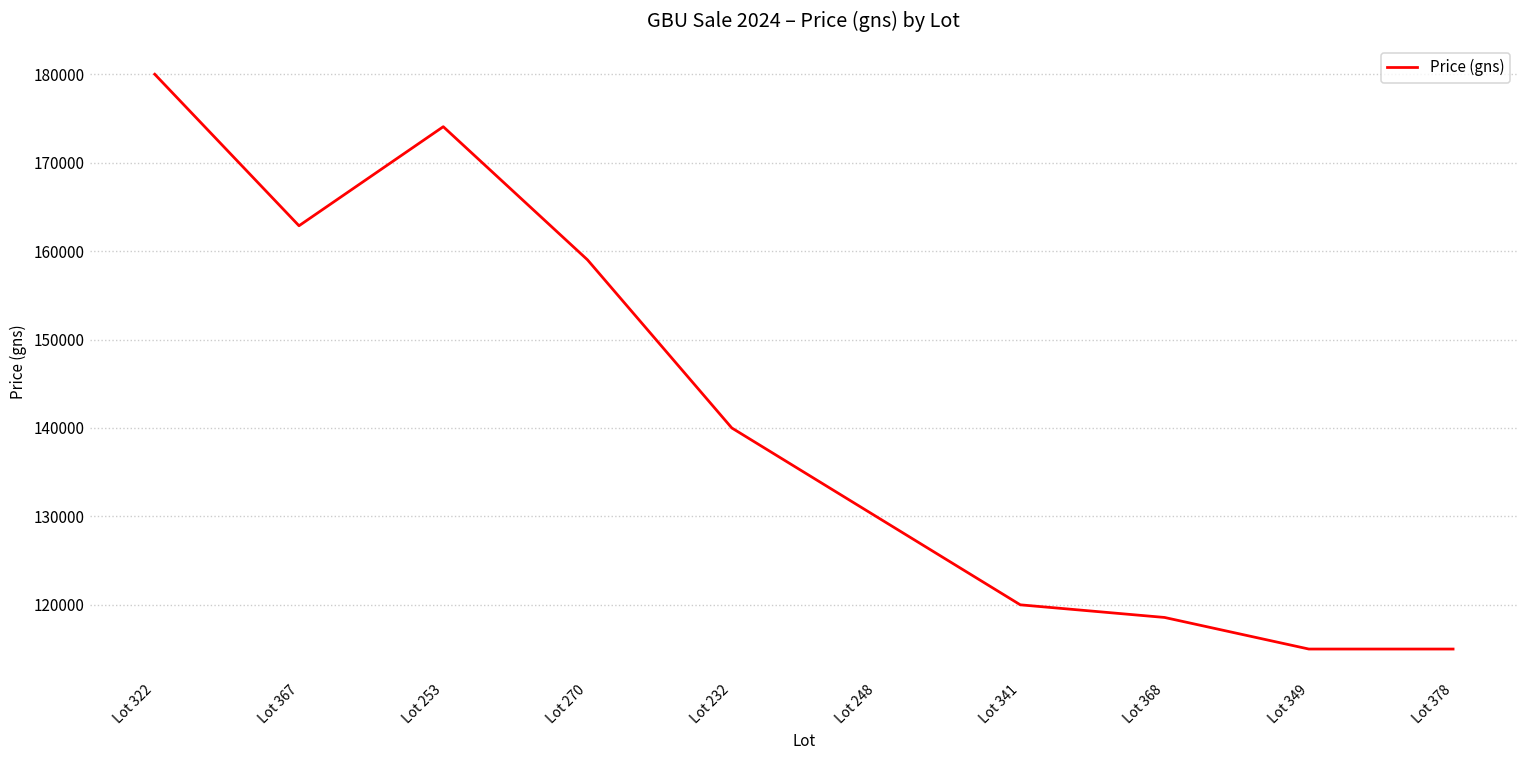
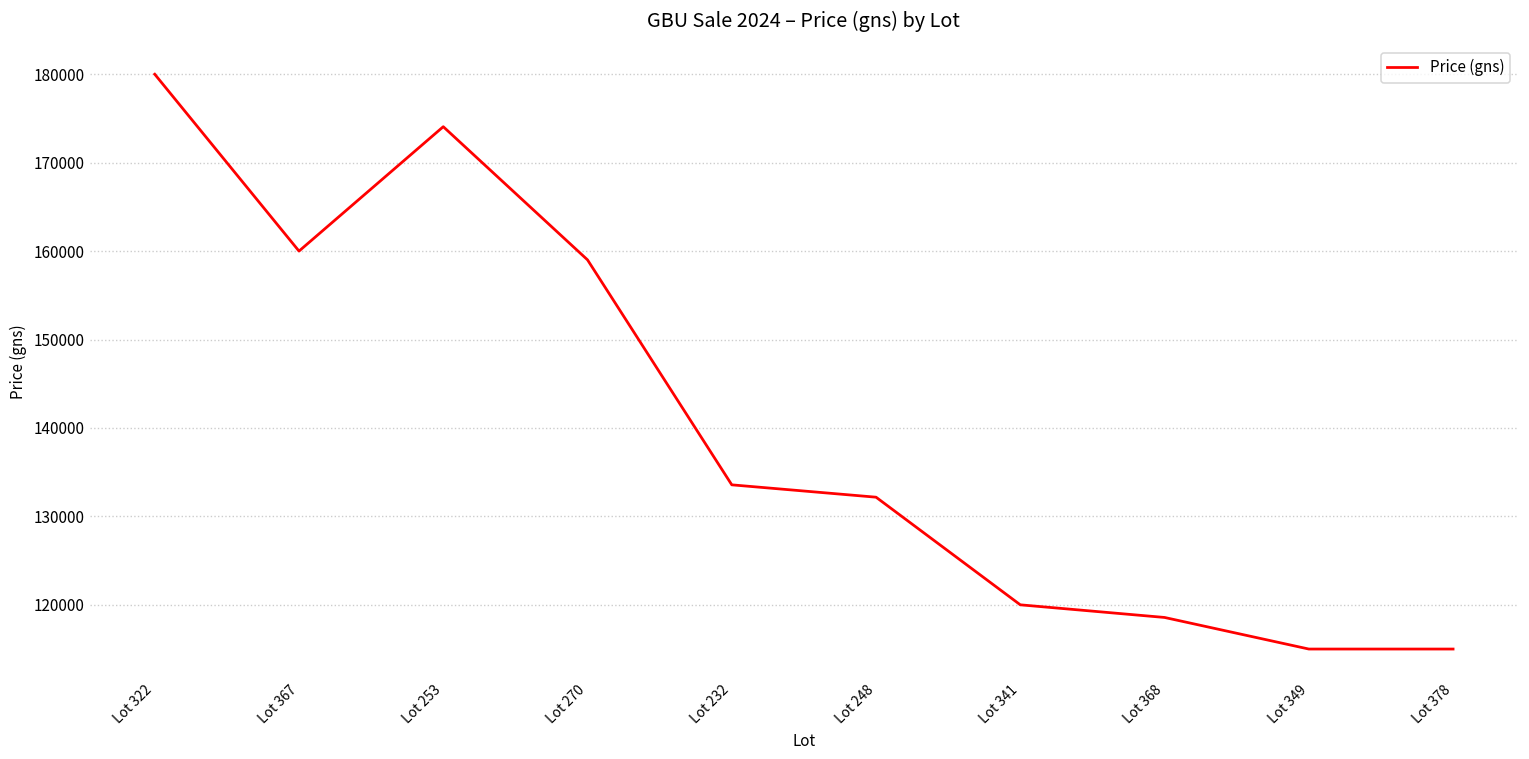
Lot 367: 163000 -> 160000
Lot 232: 140000 -> 134000
Lot 248: 130000 -> 132000
